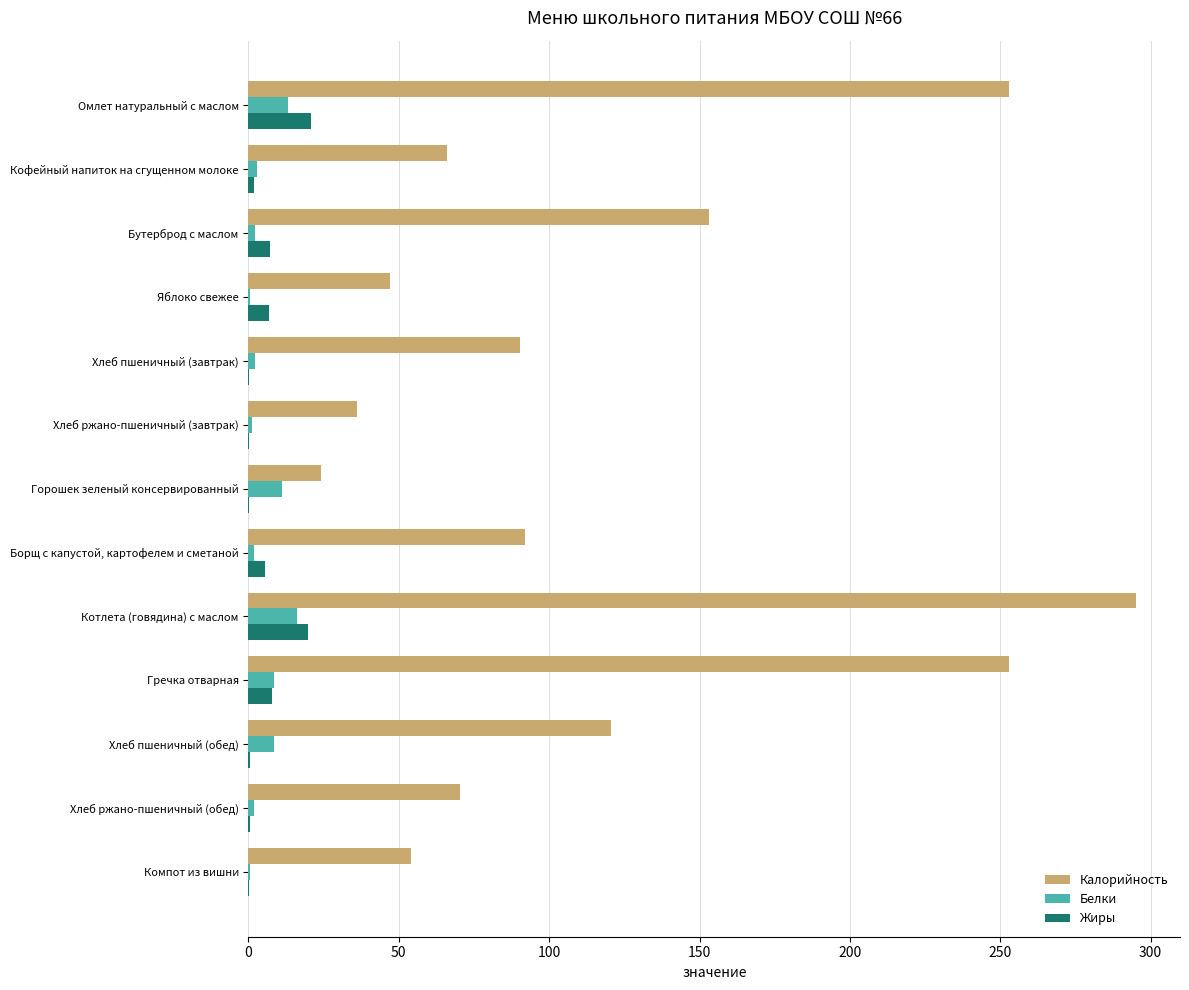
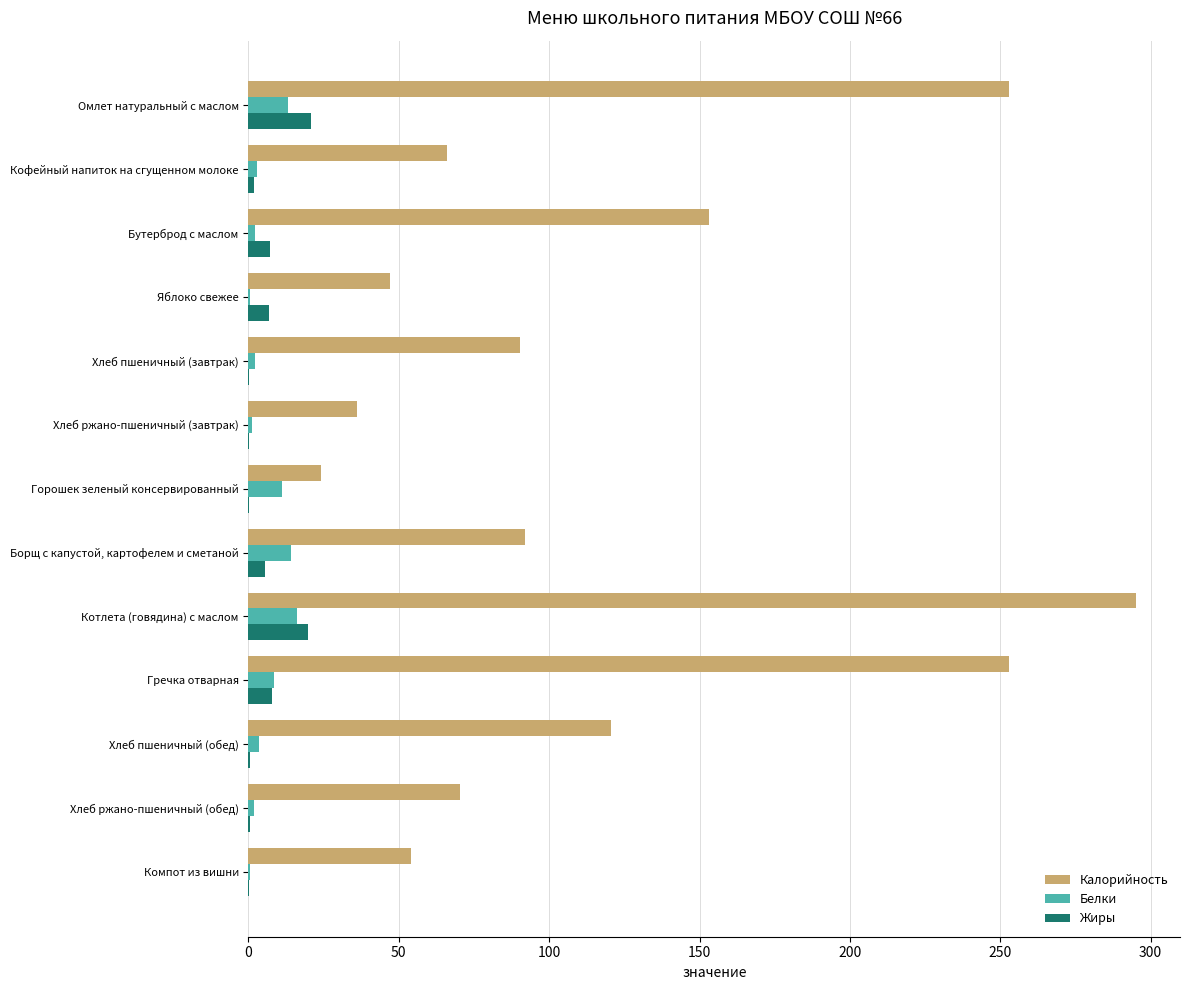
Белки, Борщ с капустой, картофелем и сметаной: 2 -> 14
Белки, Хлеб пшеничный (обед): 8 -> 3
